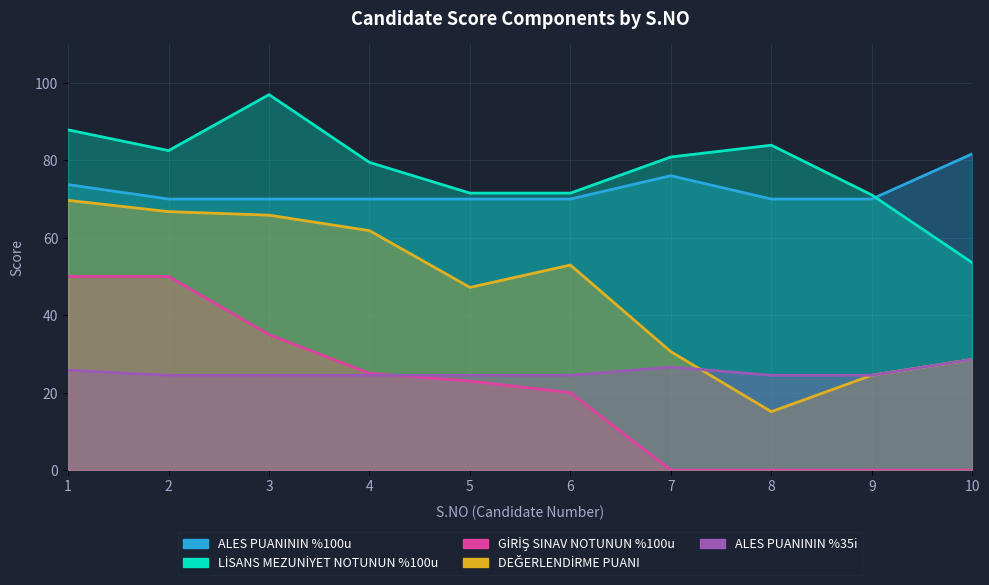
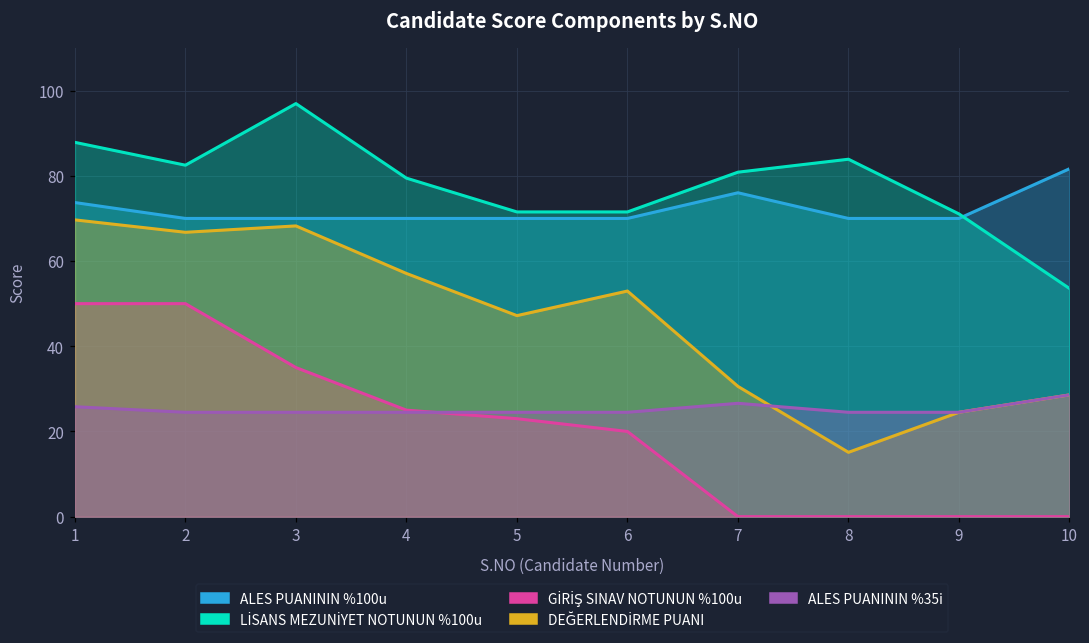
DEĞERLENDİRME PUANI, 3: 66 -> 68
DEĞERLENDİRME PUANI, 4: 62 -> 57
